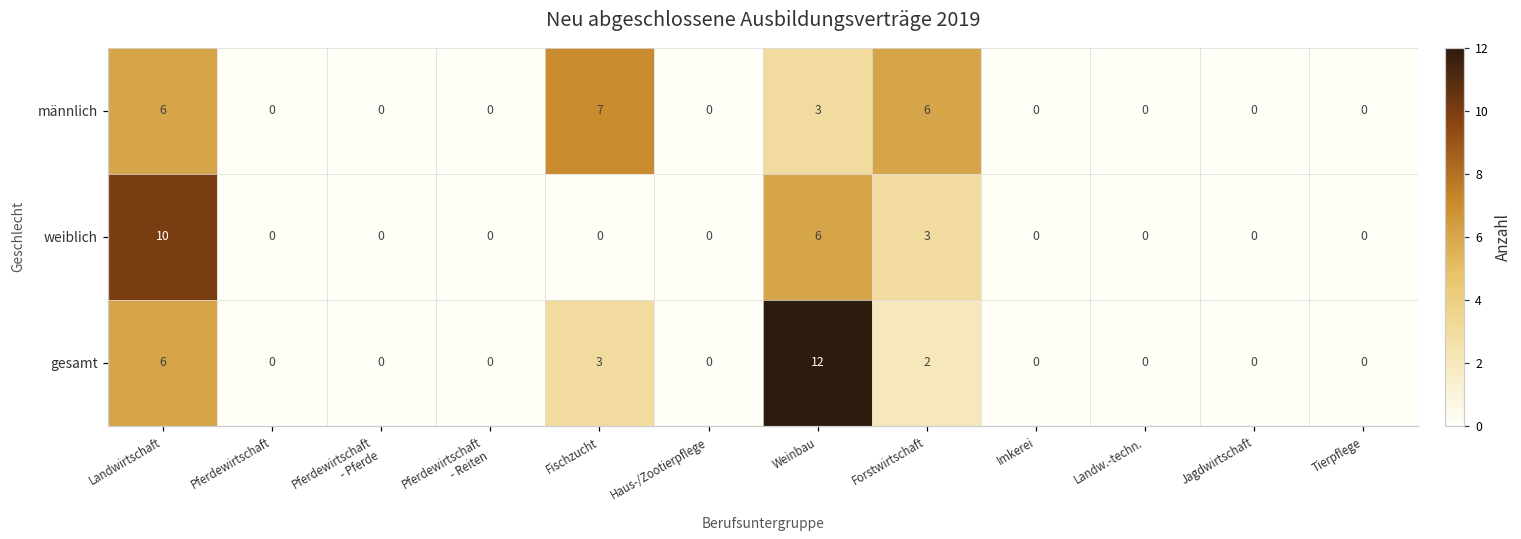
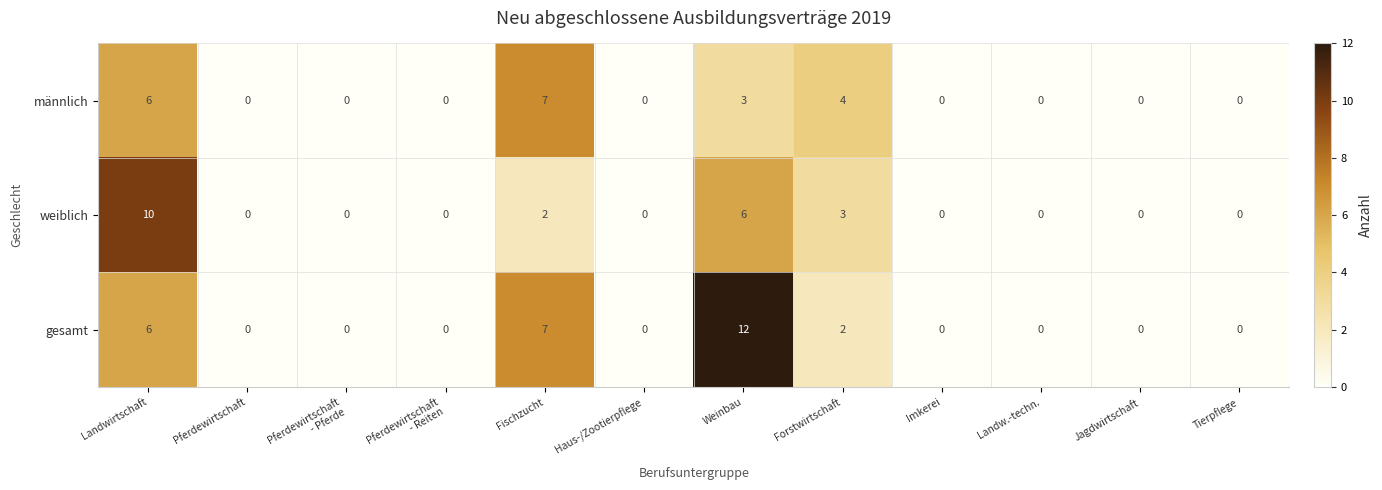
männlich, Forstwirtschaft: 6 -> 4
weiblich, Fischzucht: 0 -> 2
gesamt, Fischzucht: 3 -> 7
